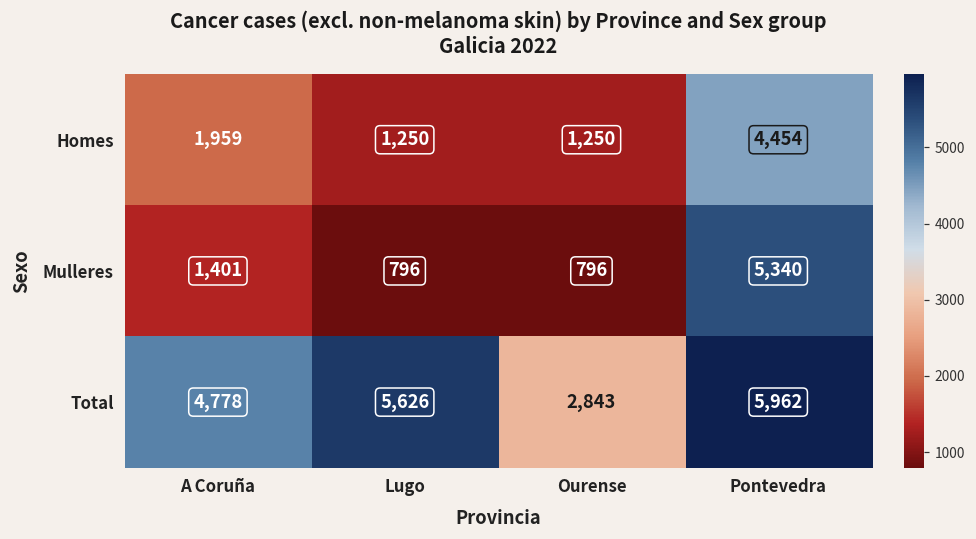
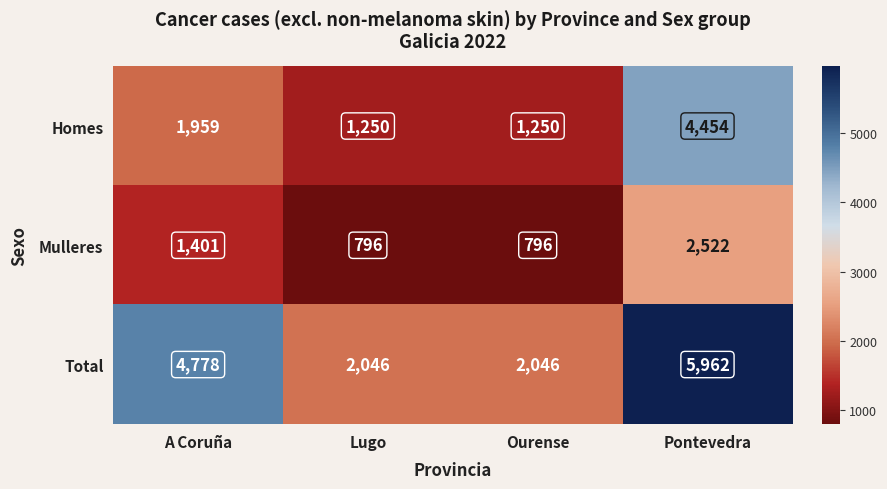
Mulleres, Pontevedra: 5,340 -> 2,522
Total, Lugo: 5,626 -> 2,046
Total, Ourense: 2,843 -> 2,046
